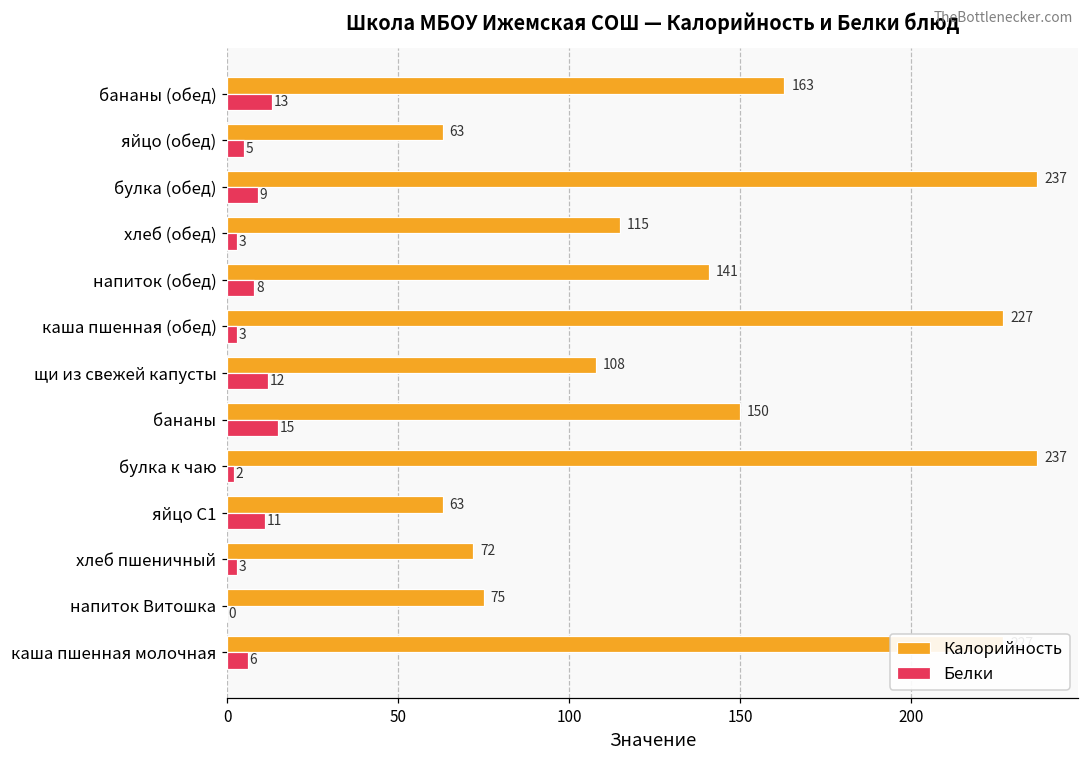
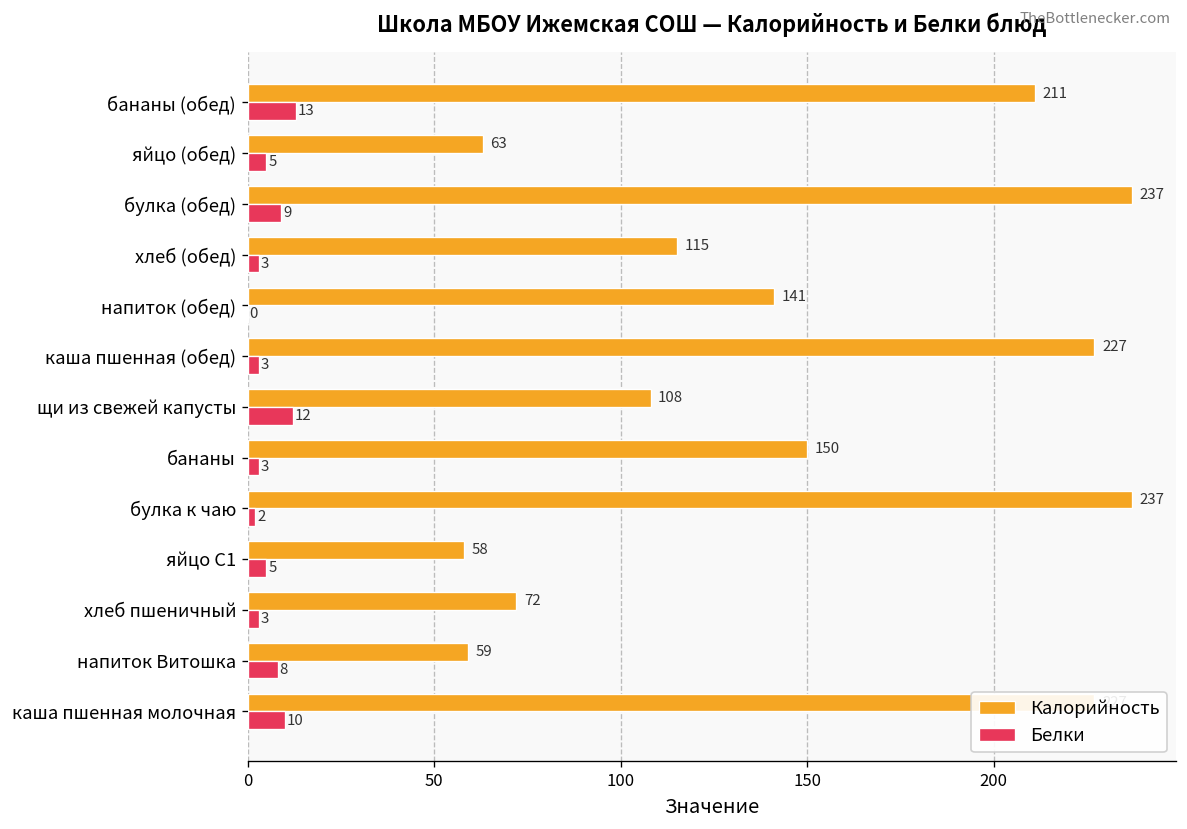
Калорийность, бананы (обед): 163 -> 211
Белки, напиток (обед): 8 -> 0
Белки, бананы: 15 -> 3
Калорийность, яйцо С1: 63 -> 58
Белки, яйцо С1: 11 -> 5
Калорийность, напиток Витошка: 75 -> 59
Белки, напиток Витошка: 0 -> 8
Белки, каша пшенная молочная: 6 -> 10
